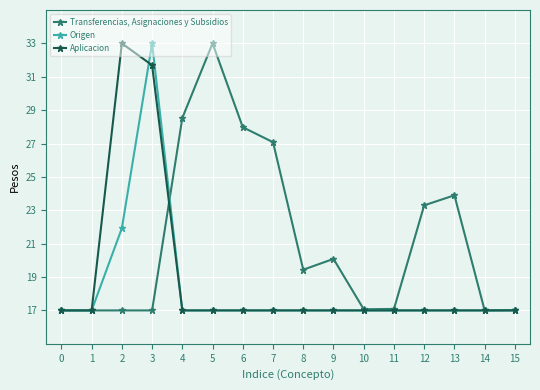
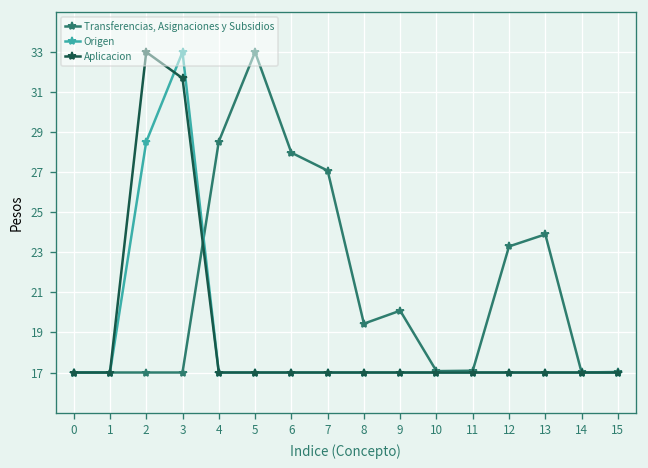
Origen, 2: 21.9 -> 28.5
